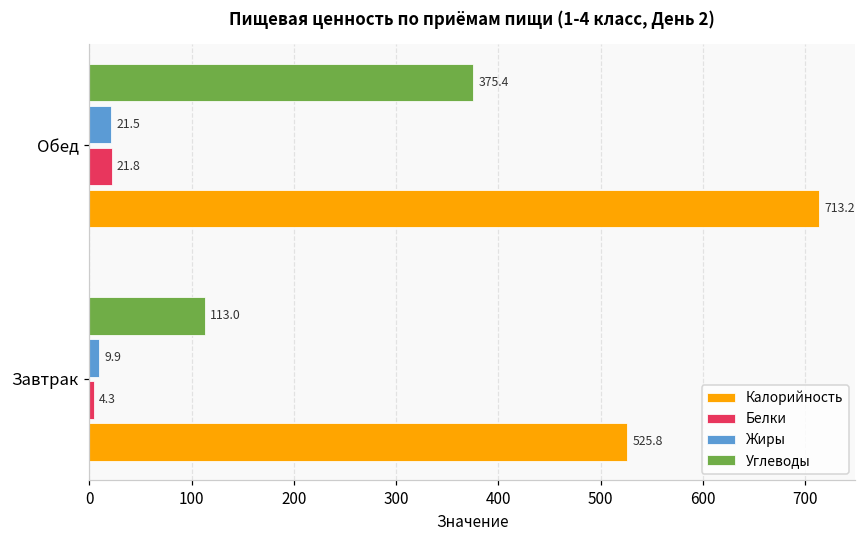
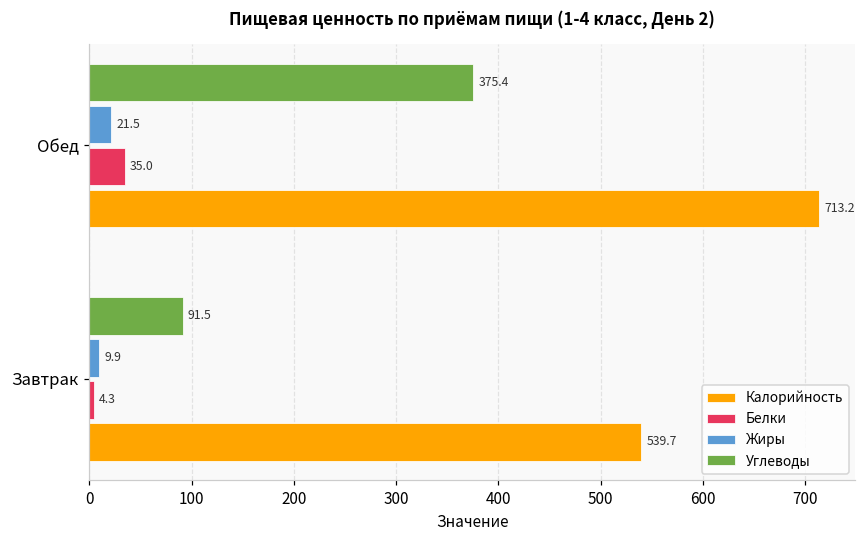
Белки, Обед: 21.8 -> 35.0
Углеводы, Завтрак: 113.0 -> 91.5
Калорийность, Завтрак: 525.8 -> 539.7
